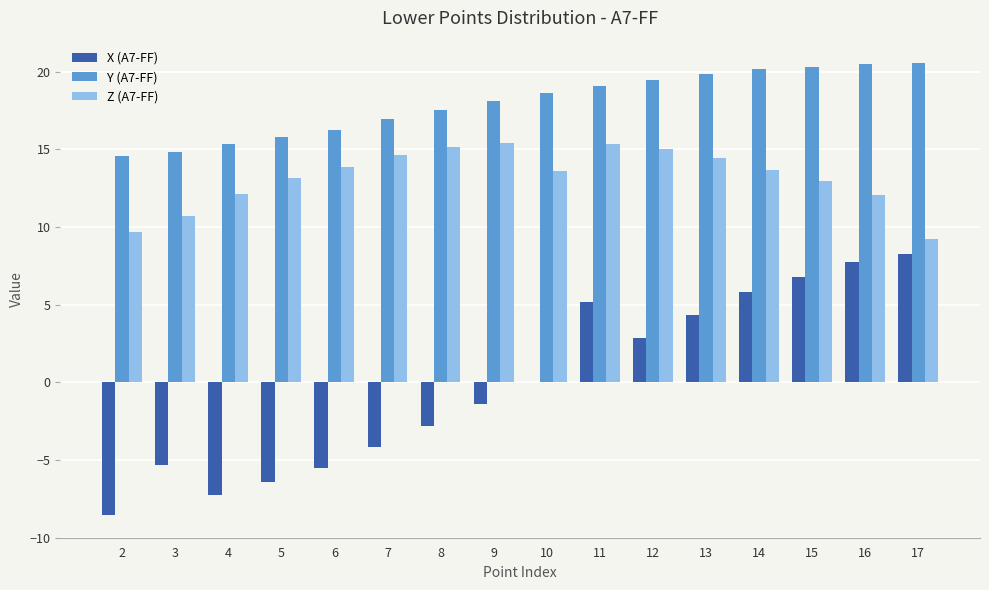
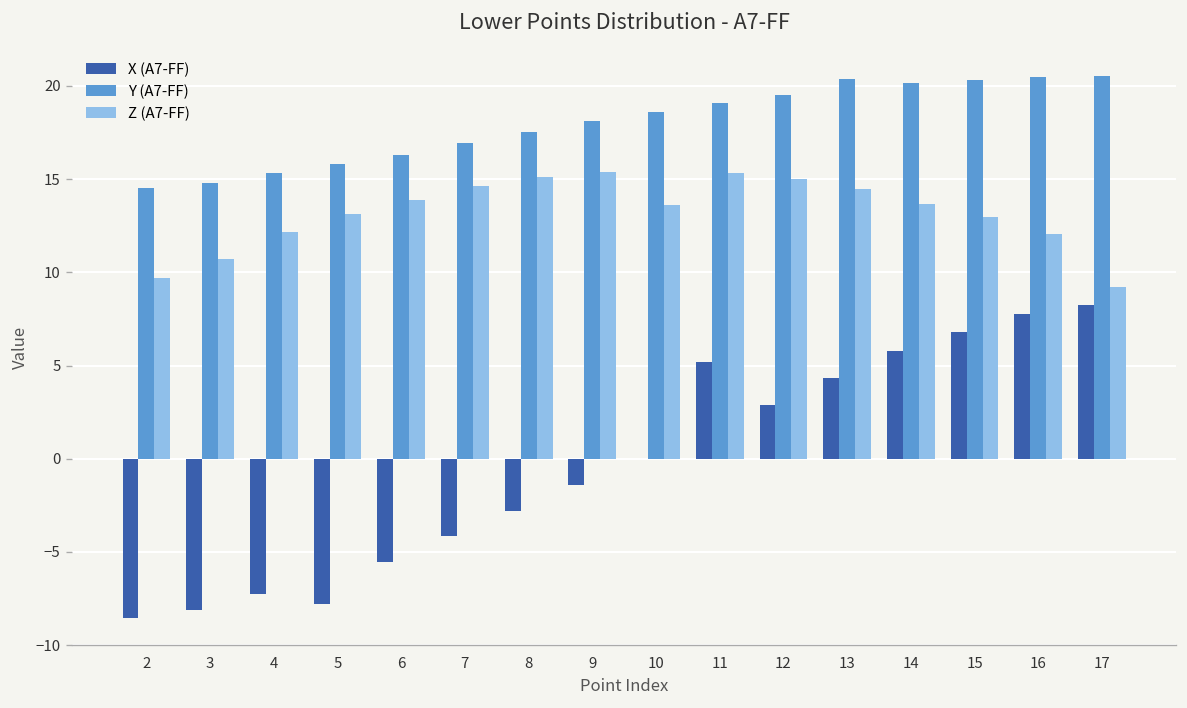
X (A7-FF), 3: -5.3 -> -8.1
X (A7-FF), 5: -6.4 -> -7.8
Y (A7-FF), 13: 19.8 -> 20.4
